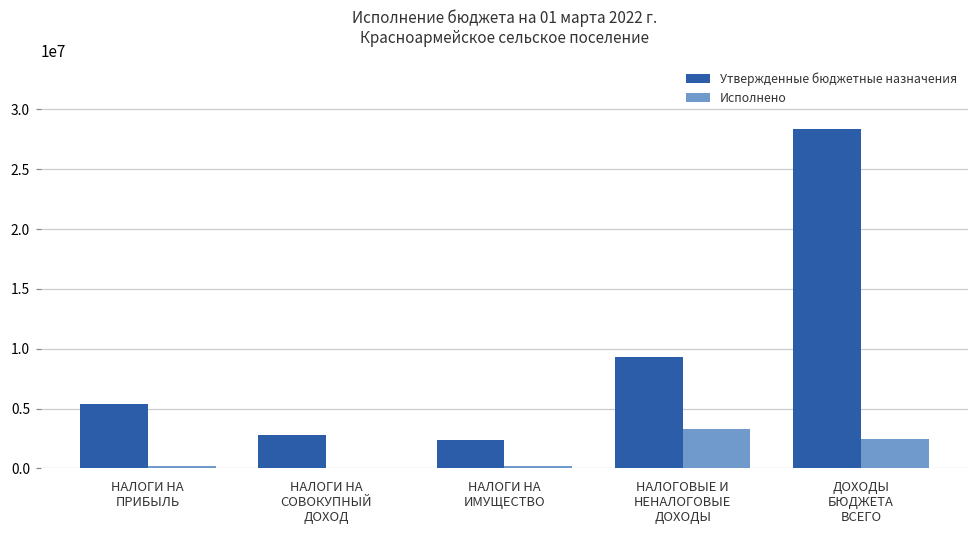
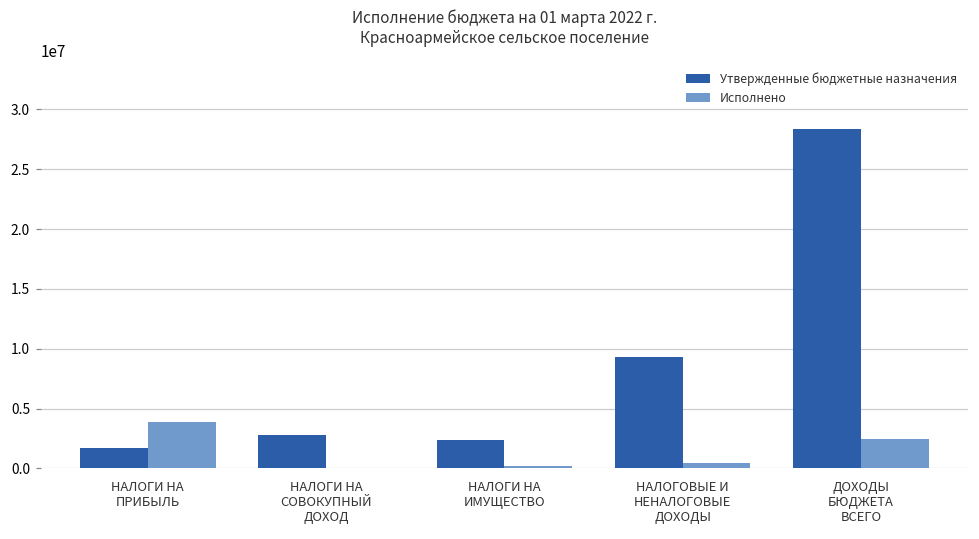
Утвержденные бюджетные назначения, НАЛОГИ НА ПРИБЫЛЬ: 5400000 -> 1700000
Исполнено, НАЛОГИ НА ПРИБЫЛЬ: 200000 -> 3900000
Исполнено, НАЛОГОВЫЕ И НЕНАЛОГОВЫЕ ДОХОДЫ: 3300000 -> 400000
